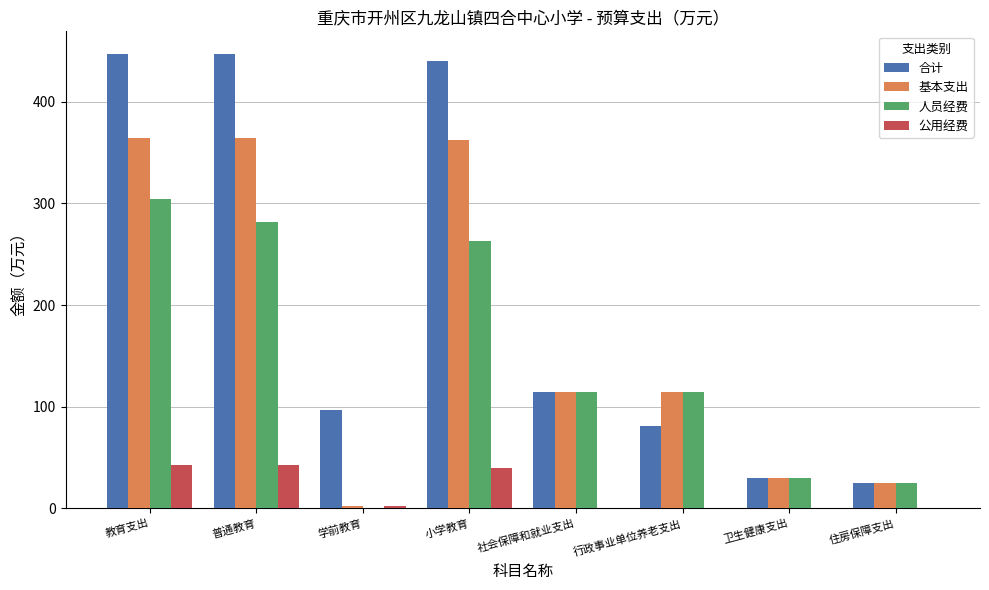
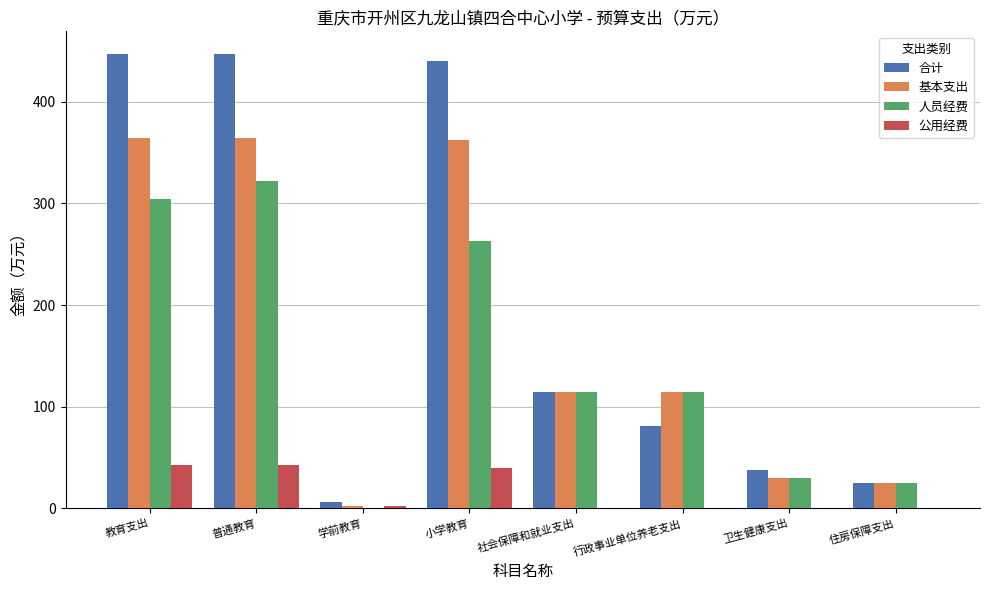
人员经费, 普通教育: 282 -> 322
合计, 学前教育: 97 -> 7
合计, 卫生健康支出: 30 -> 38
